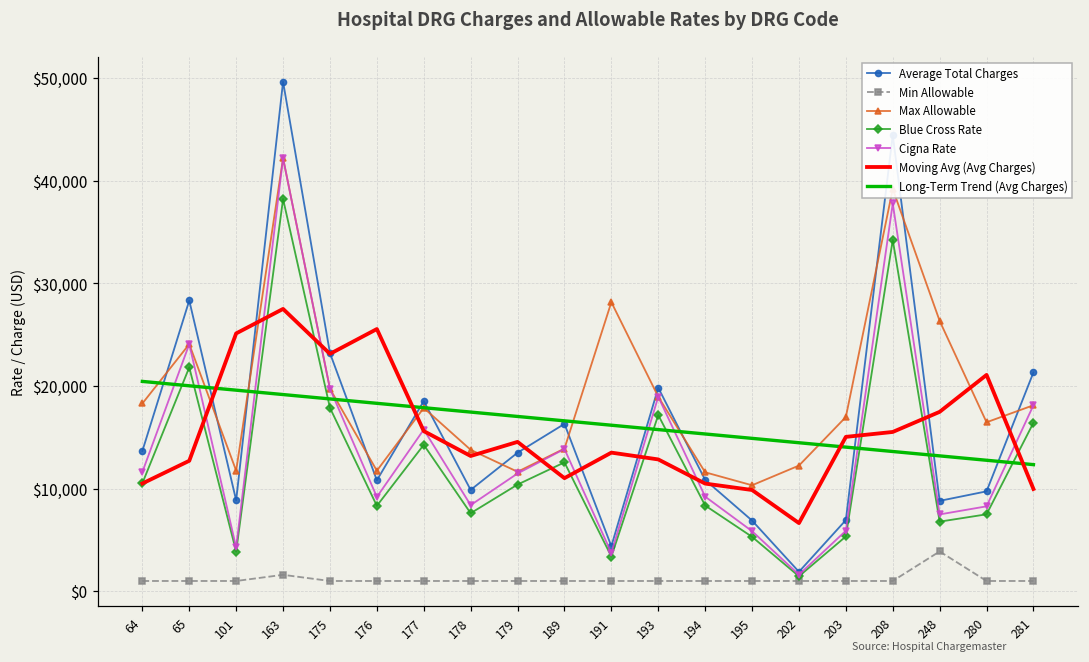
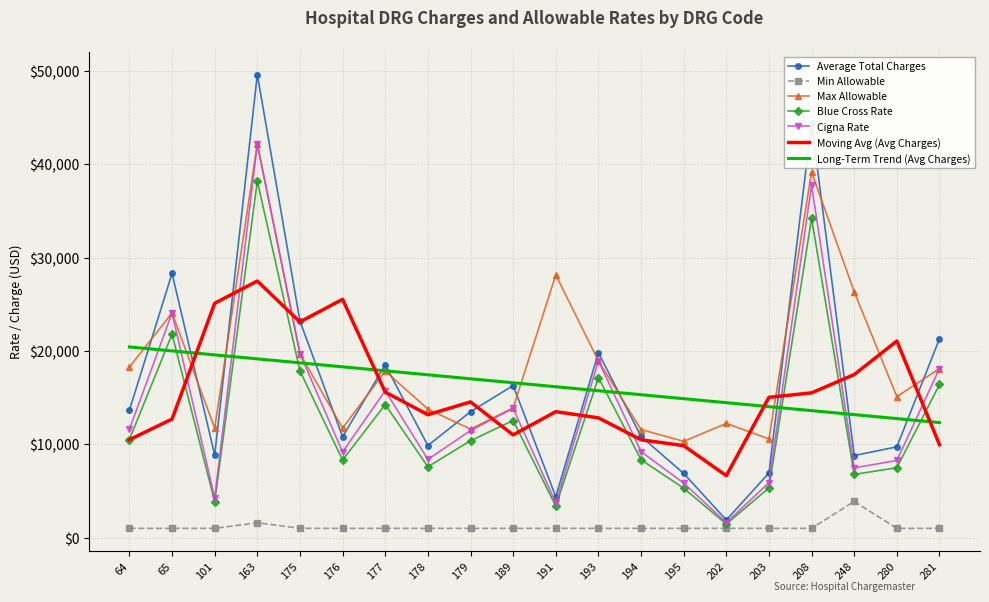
Max Allowable, 203: $17,000 -> $11,000
Max Allowable, 280: $16,000 -> $15,000
